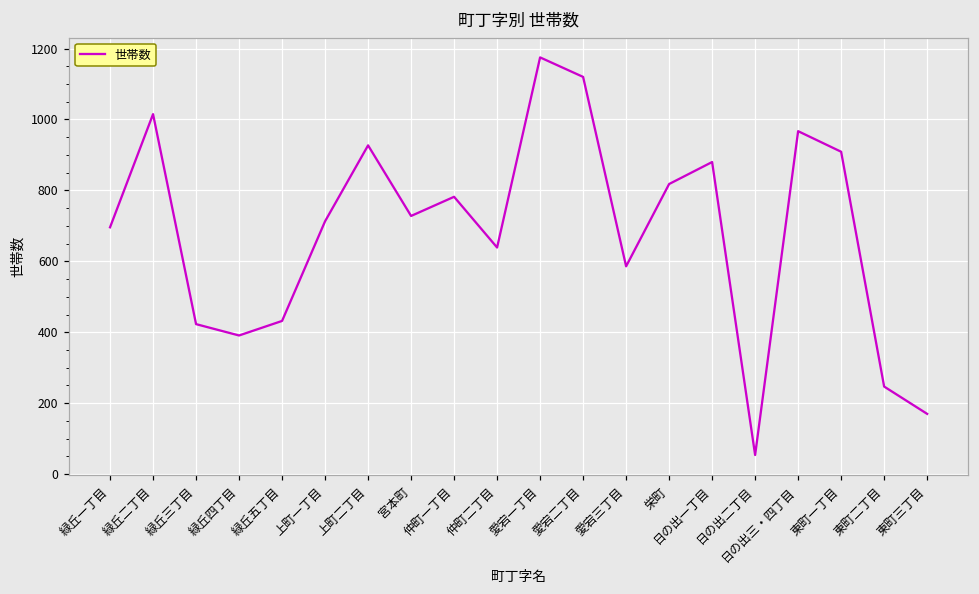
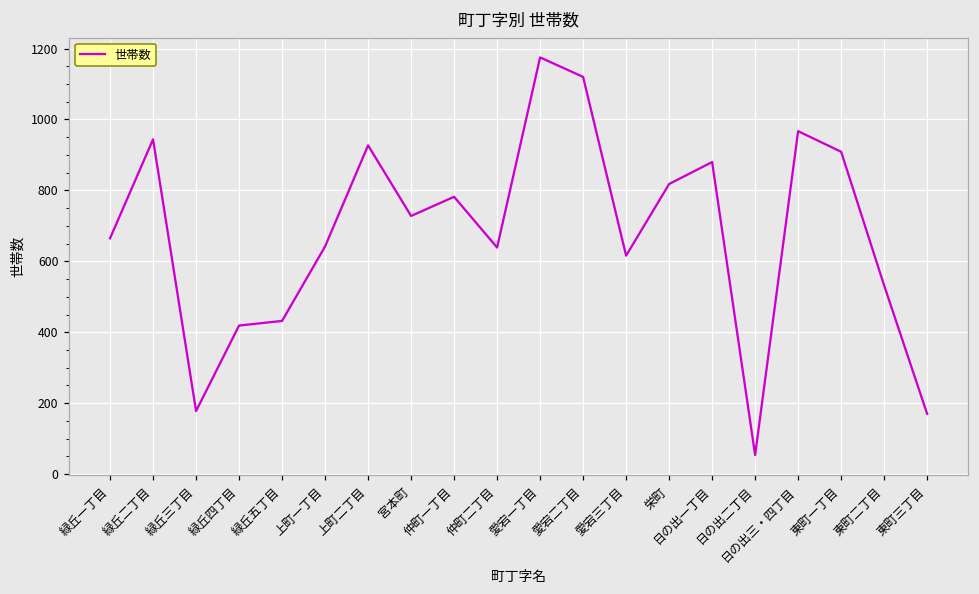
緑丘一丁目: 700 -> 670
緑丘二丁目: 1020 -> 940
緑丘三丁目: 420 -> 180
緑丘四丁目: 390 -> 420
上町一丁目: 710 -> 640
愛宕三丁目: 590 -> 620
東町二丁目: 250 -> 530
